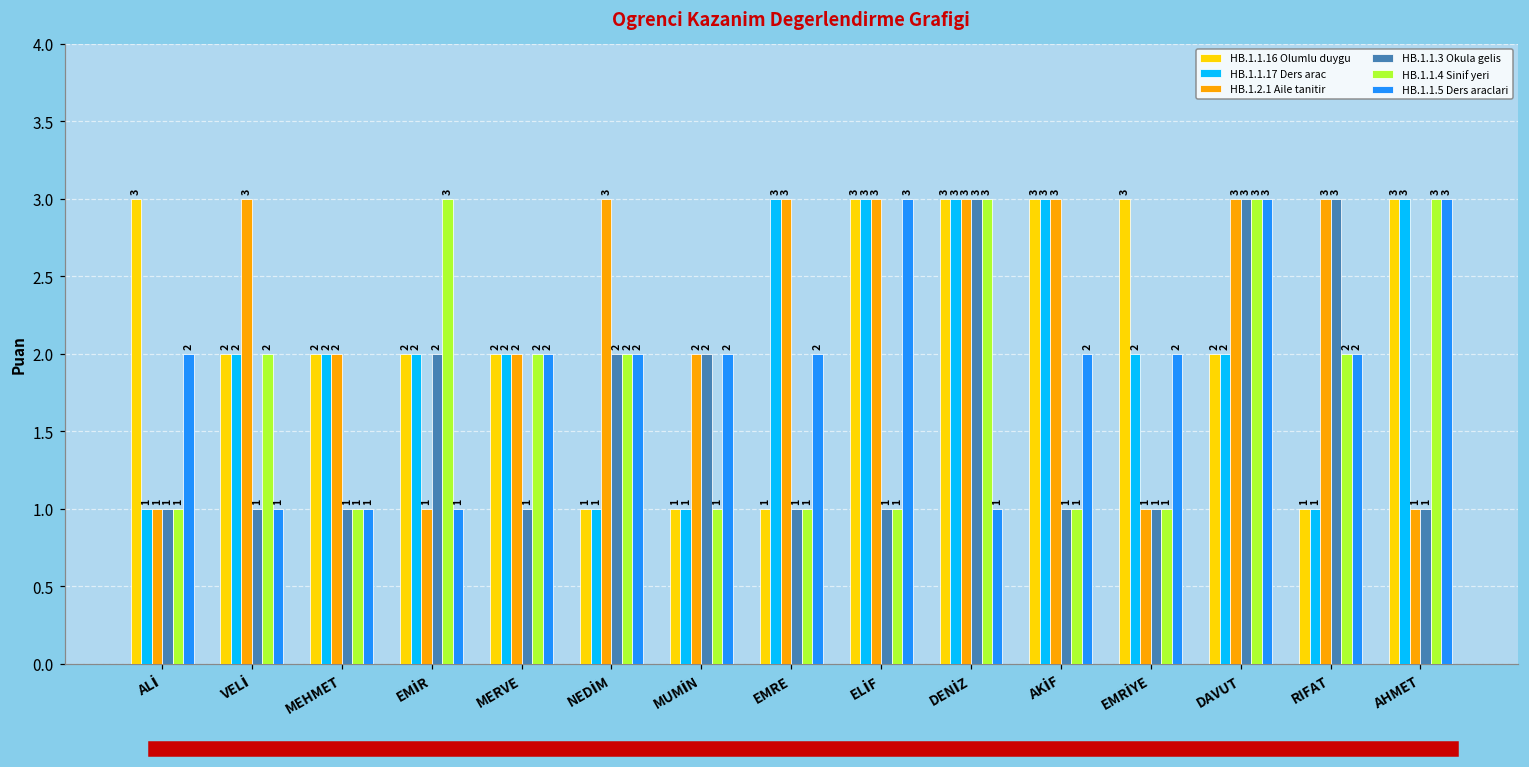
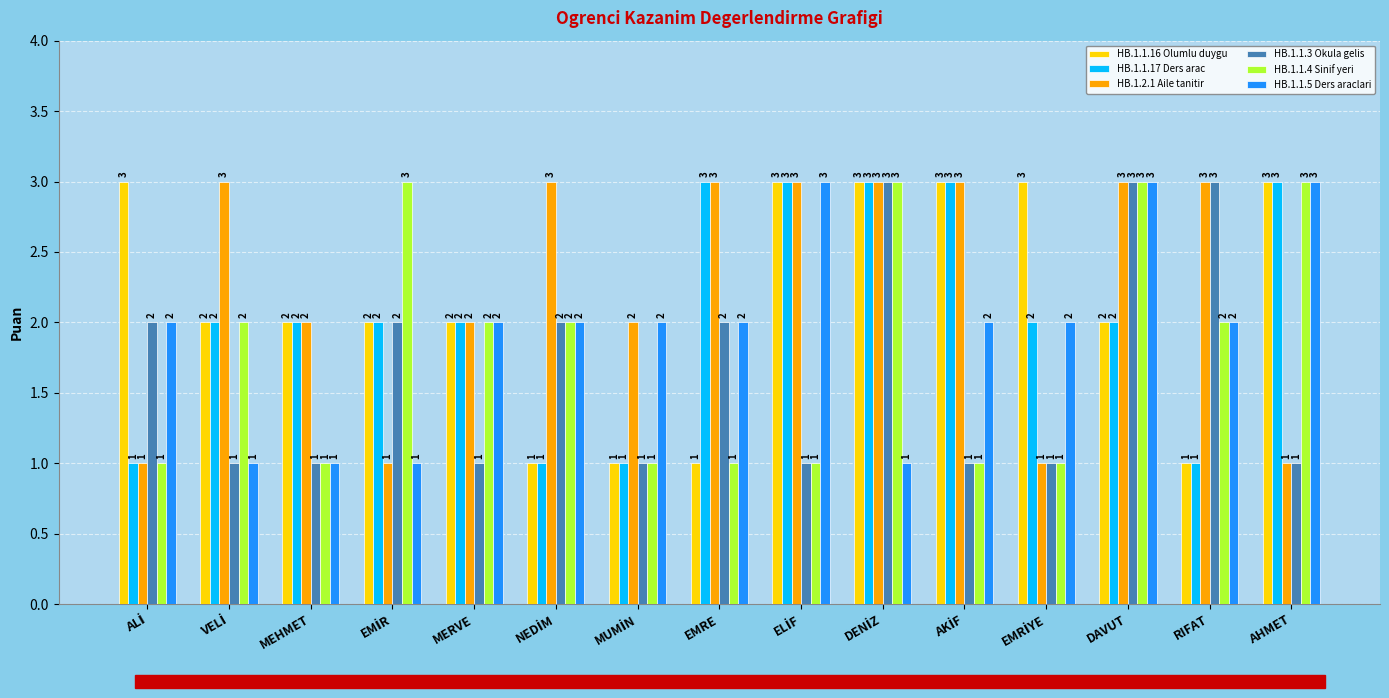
HB.1.1.3 Okula gelis, ALİ: 1 -> 2
HB.1.1.3 Okula gelis, MUMİN: 2 -> 1
HB.1.1.3 Okula gelis, EMRE: 1 -> 2
